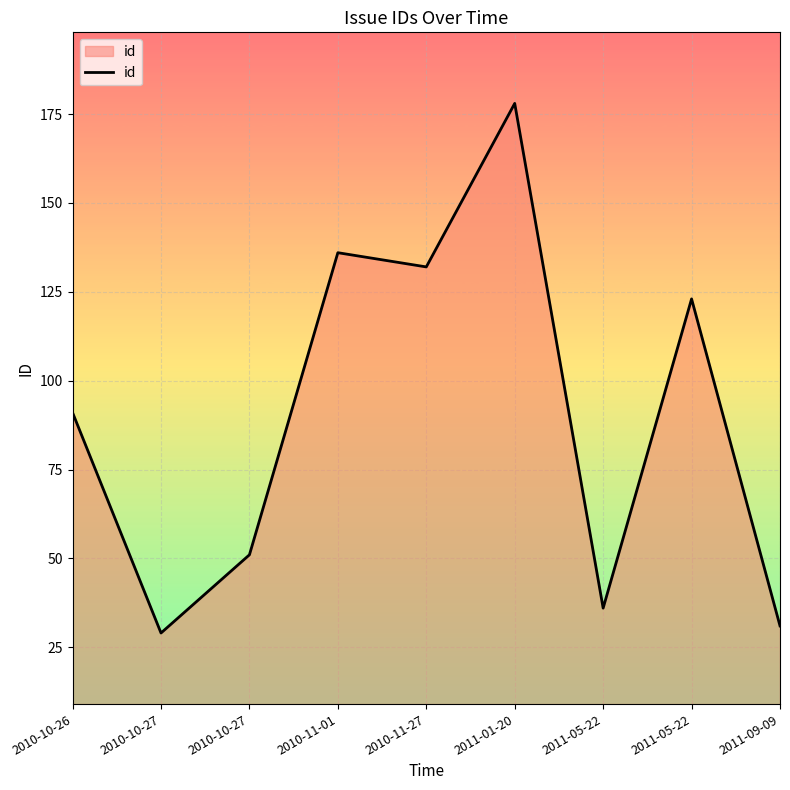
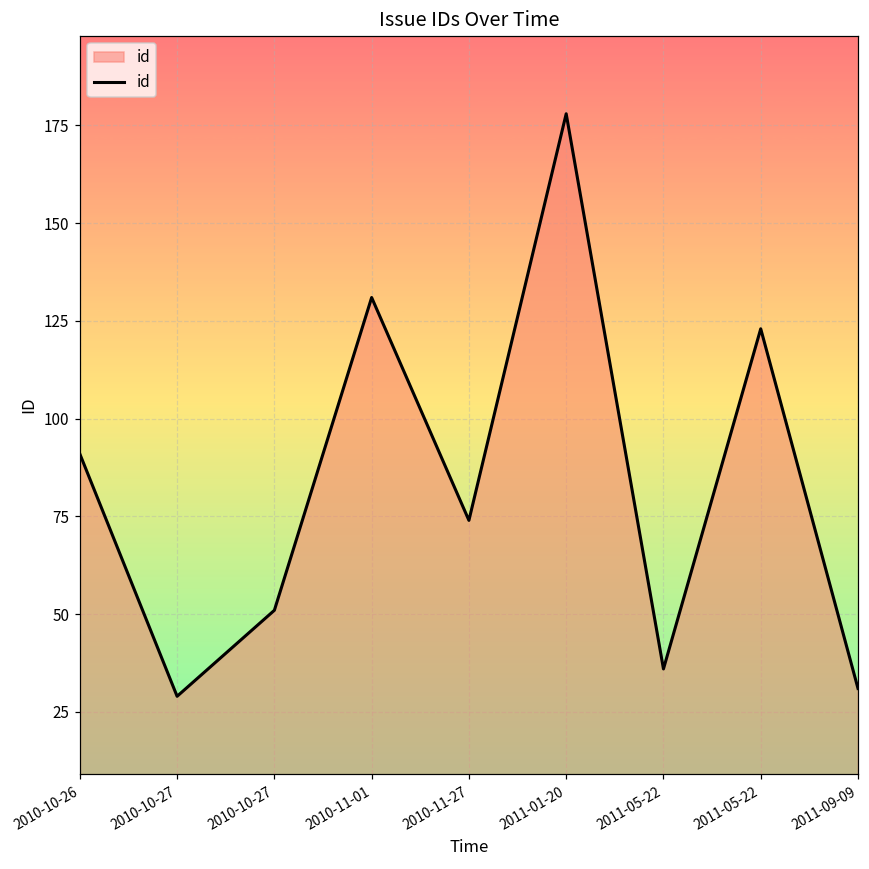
2010-11-01: 136 -> 131
2010-11-27: 132 -> 74
